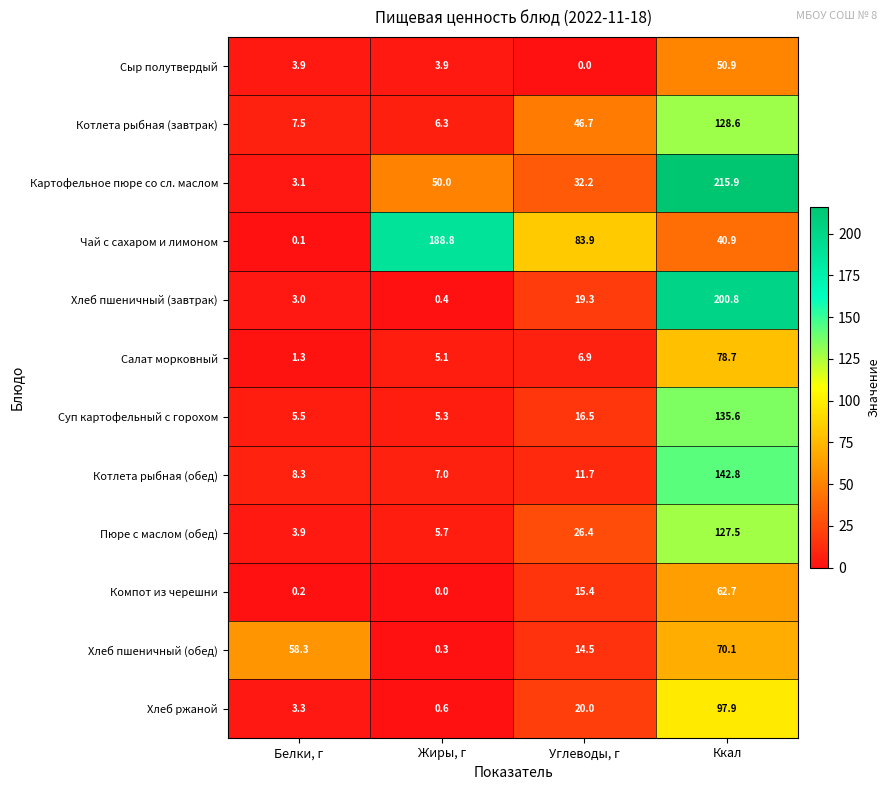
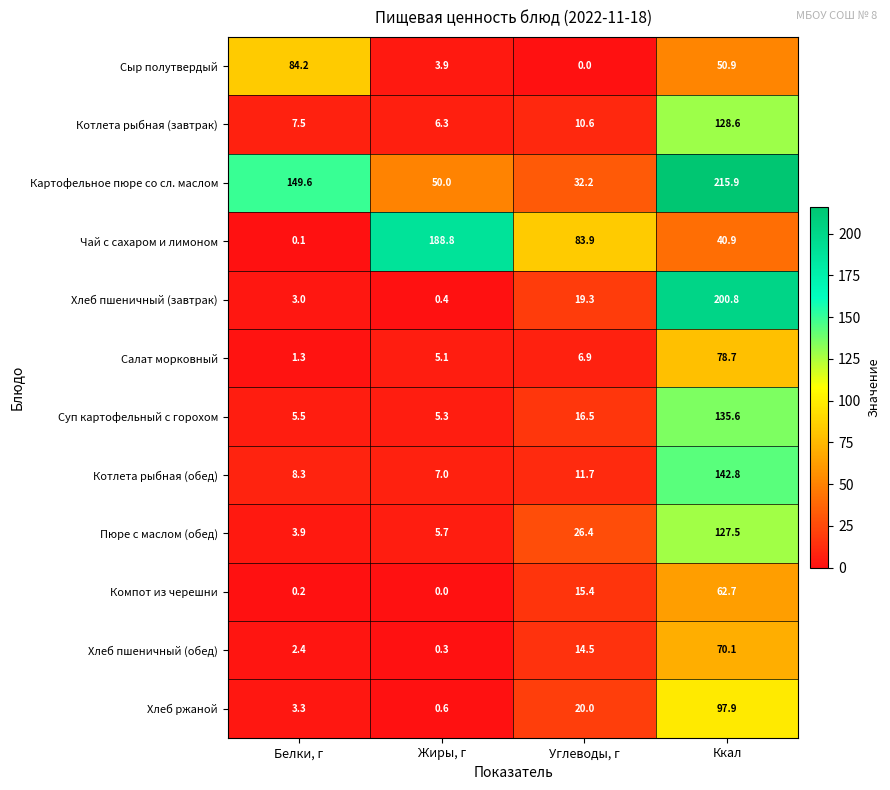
Сыр полутвердый, Белки, г: 3.9 -> 84.2
Котлета рыбная (завтрак), Углеводы, г: 46.7 -> 10.6
Картофельное пюре со сл. маслом, Белки, г: 3.1 -> 149.6
Хлеб пшеничный (обед), Белки, г: 58.3 -> 2.4
